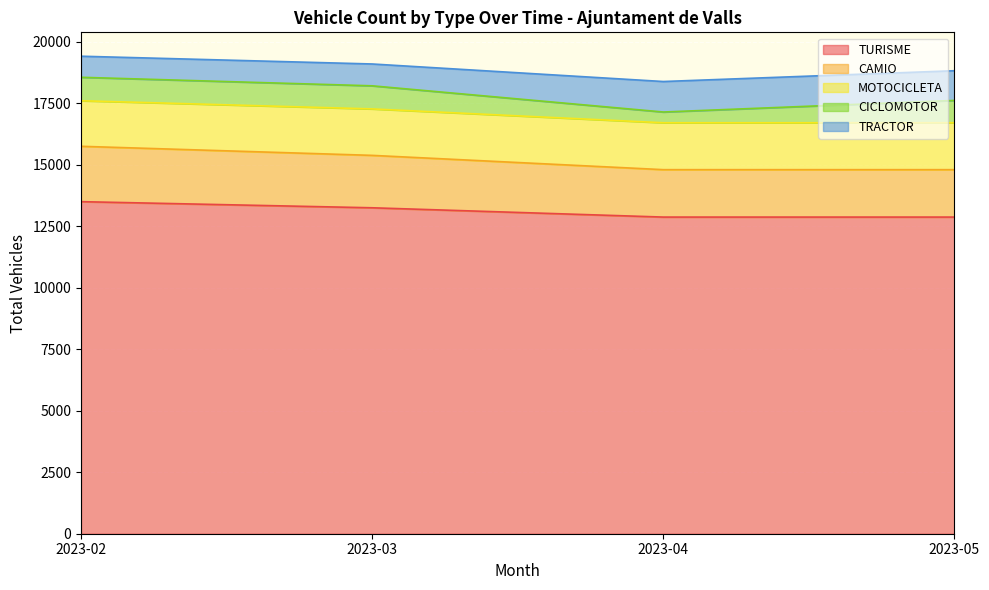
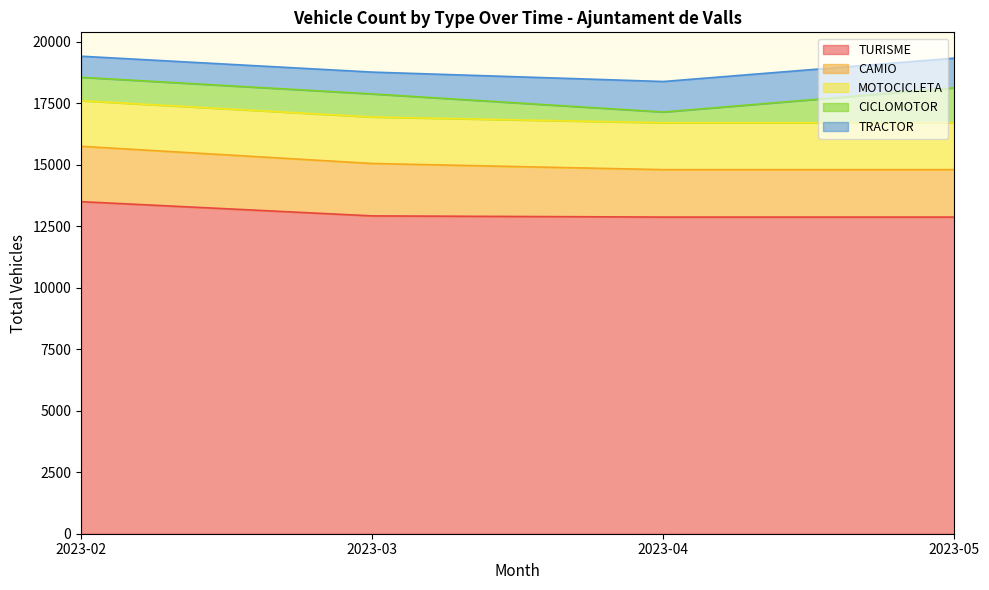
TURISME, 2023-03: 13300 -> 12900
CICLOMOTOR, 2023-05: 900 -> 1400
